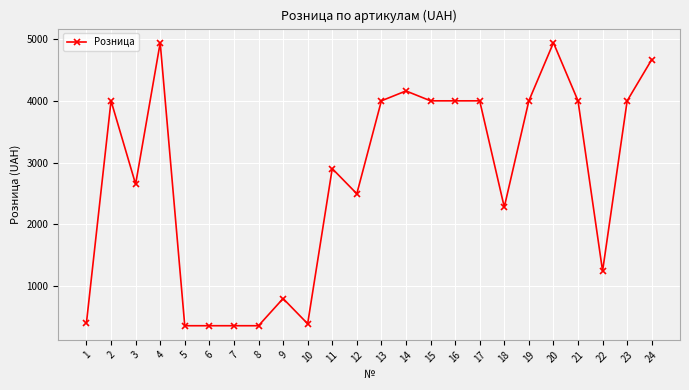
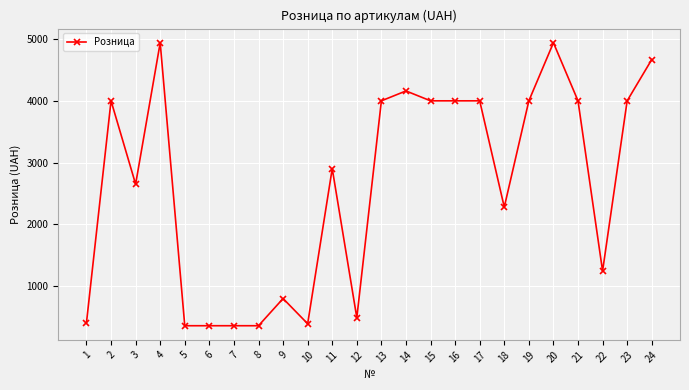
12: 2500 -> 500
